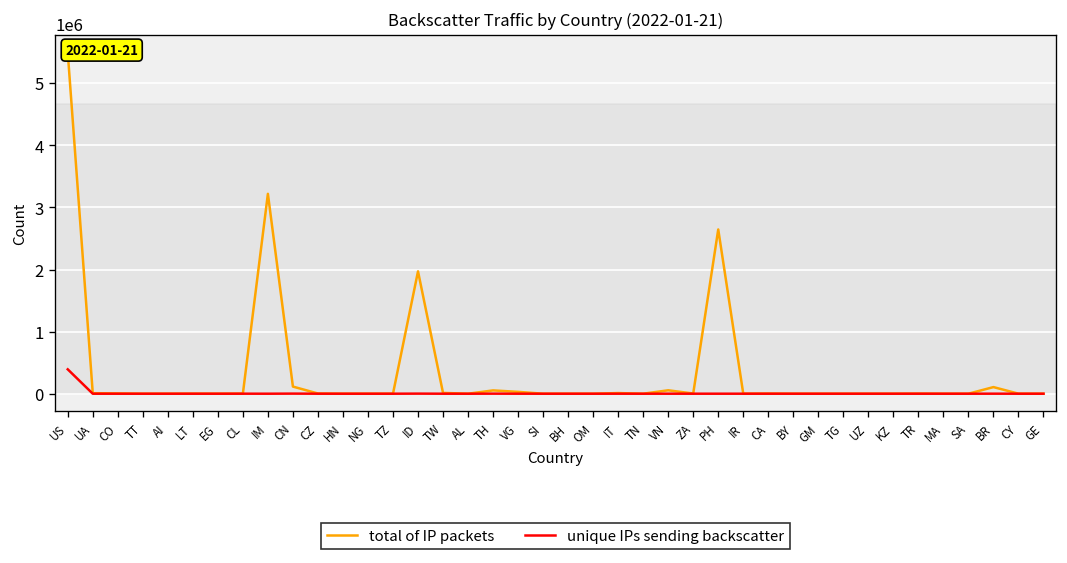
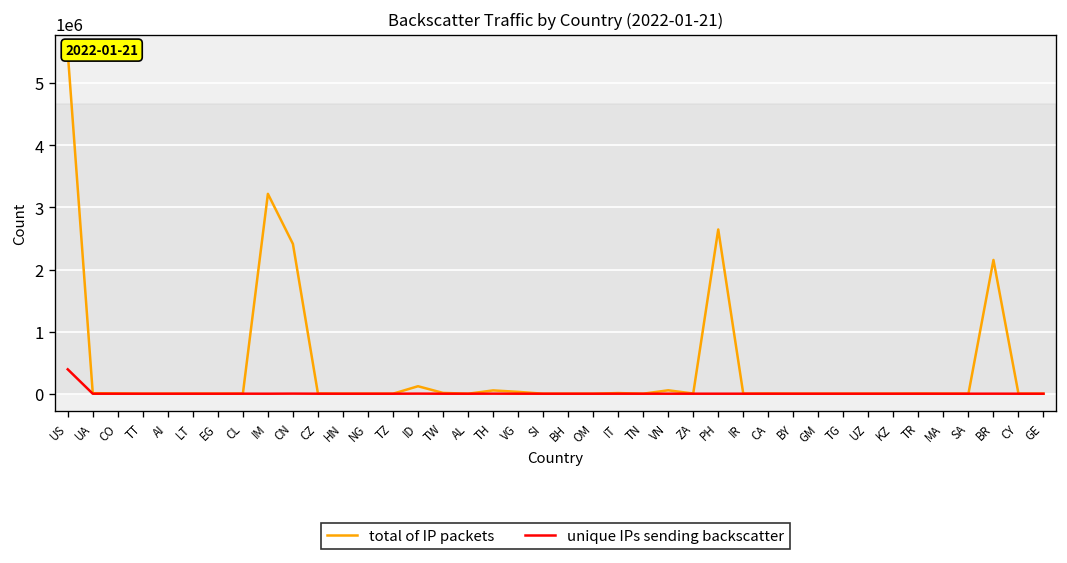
total of IP packets, CN: 100000 -> 2400000
total of IP packets, ID: 2000000 -> 100000
total of IP packets, BR: 100000 -> 2200000
